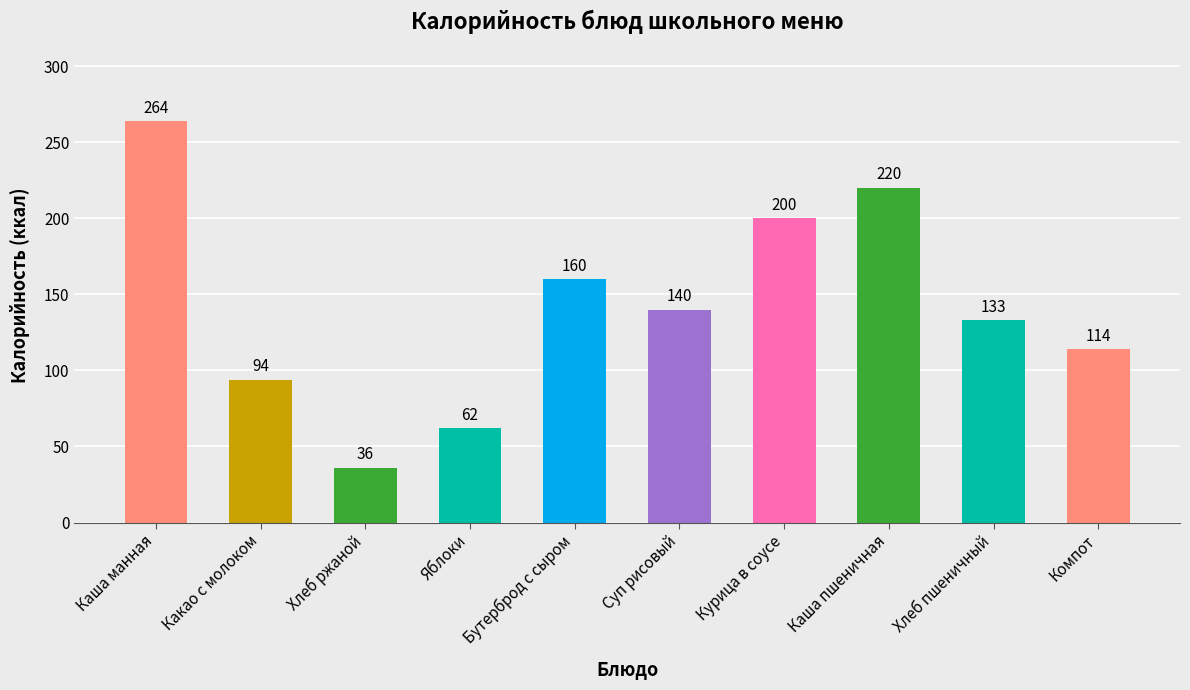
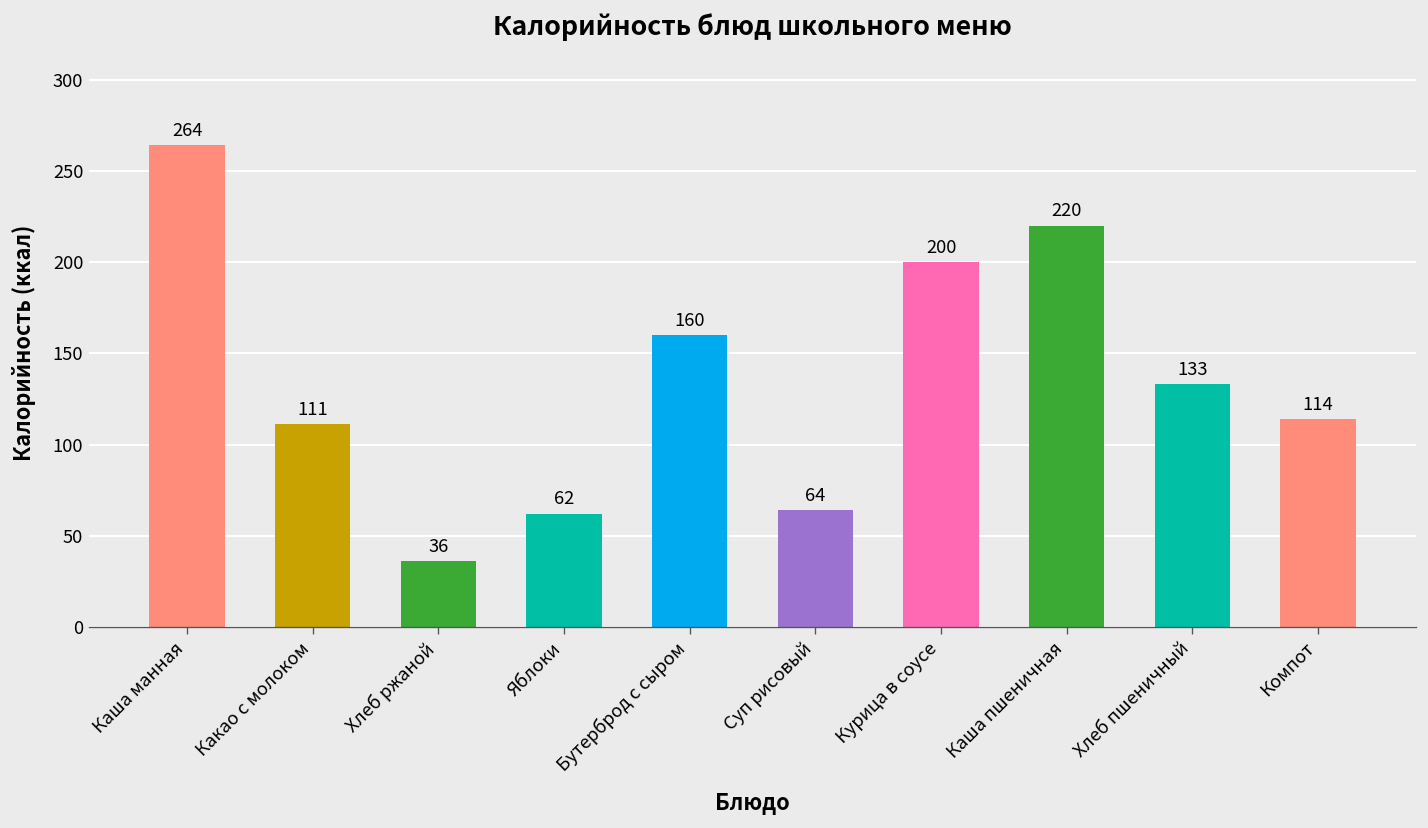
Какао с молоком: 94 -> 111
Суп рисовый: 140 -> 64
